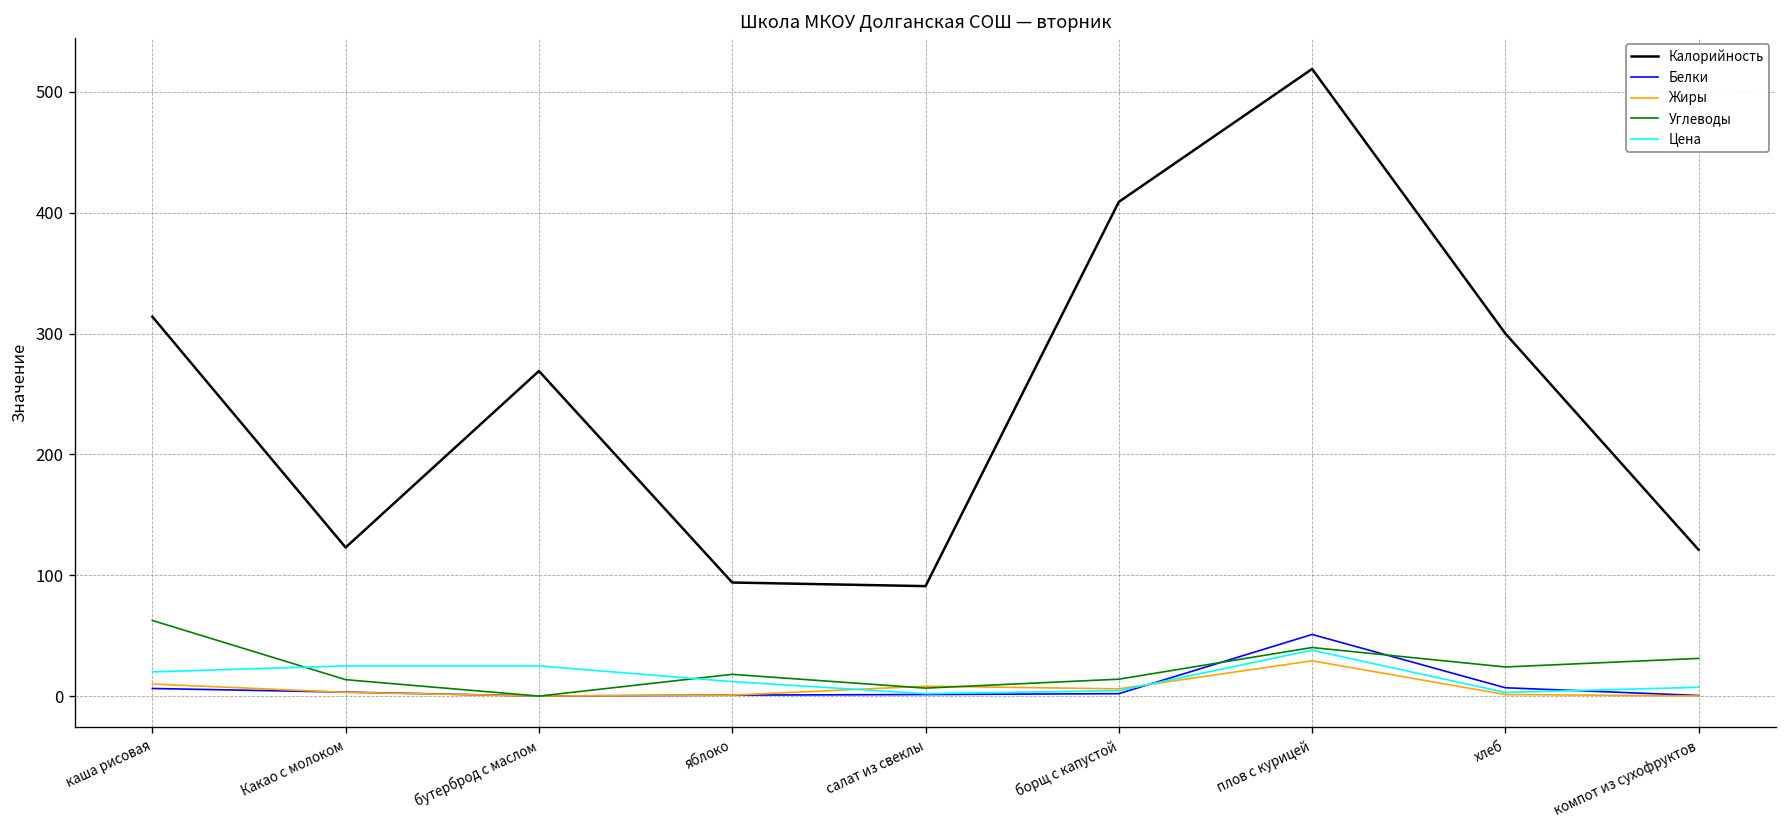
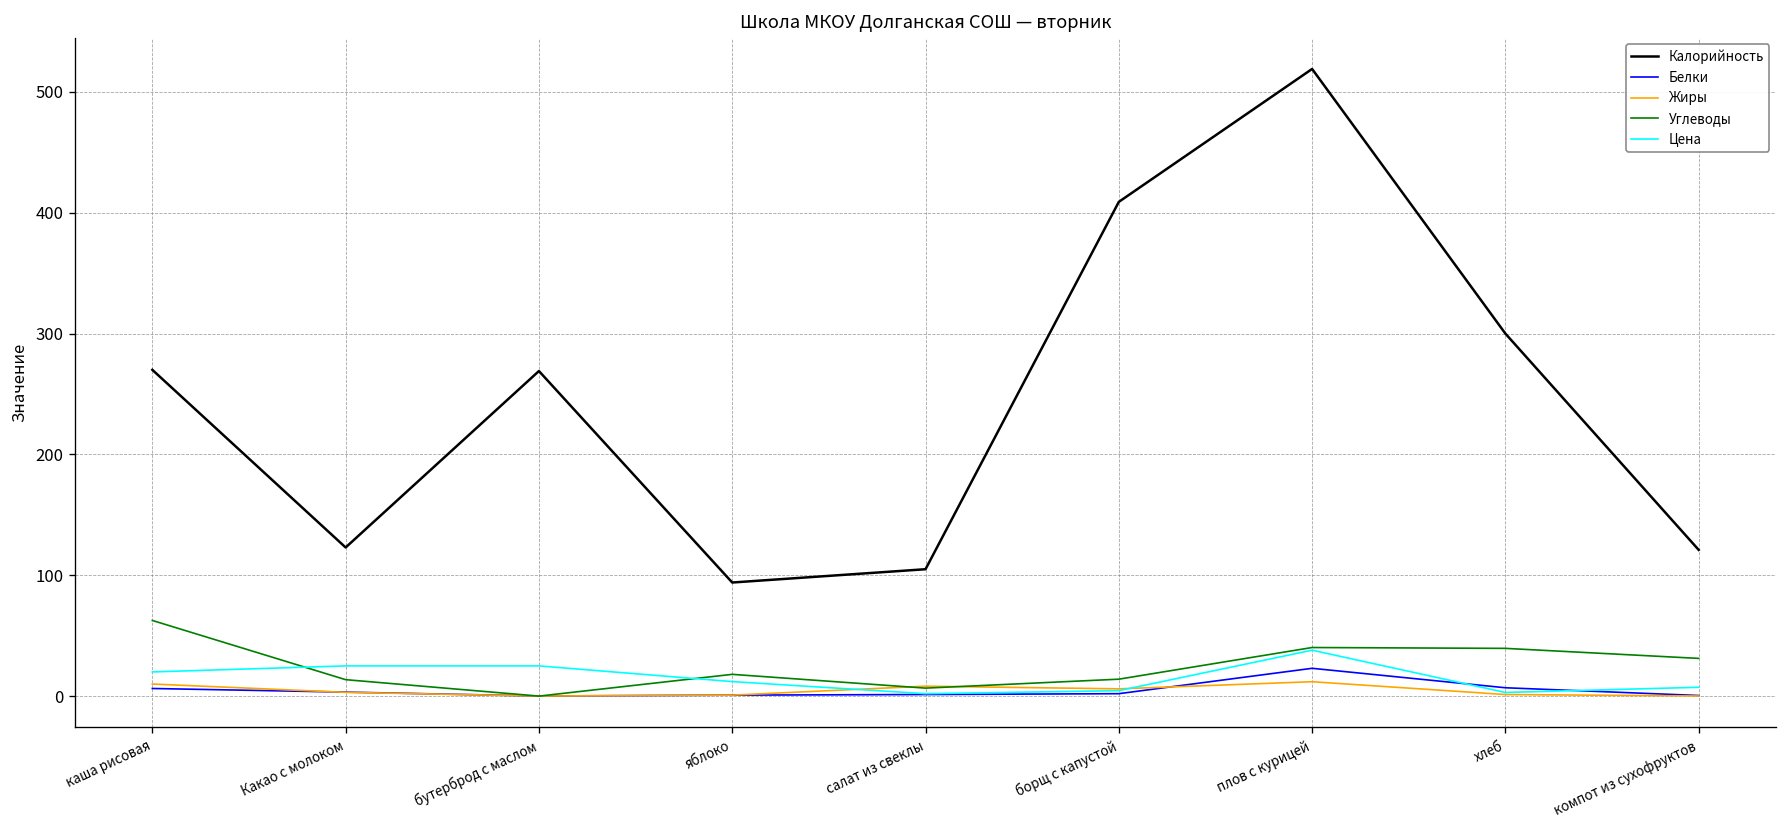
Калорийность, каша рисовая: 314 -> 270
Калорийность, салат из свеклы: 91 -> 105
Белки, плов с курицей: 51 -> 23
Жиры, плов с курицей: 29 -> 12
Углеводы, хлеб: 24 -> 40
